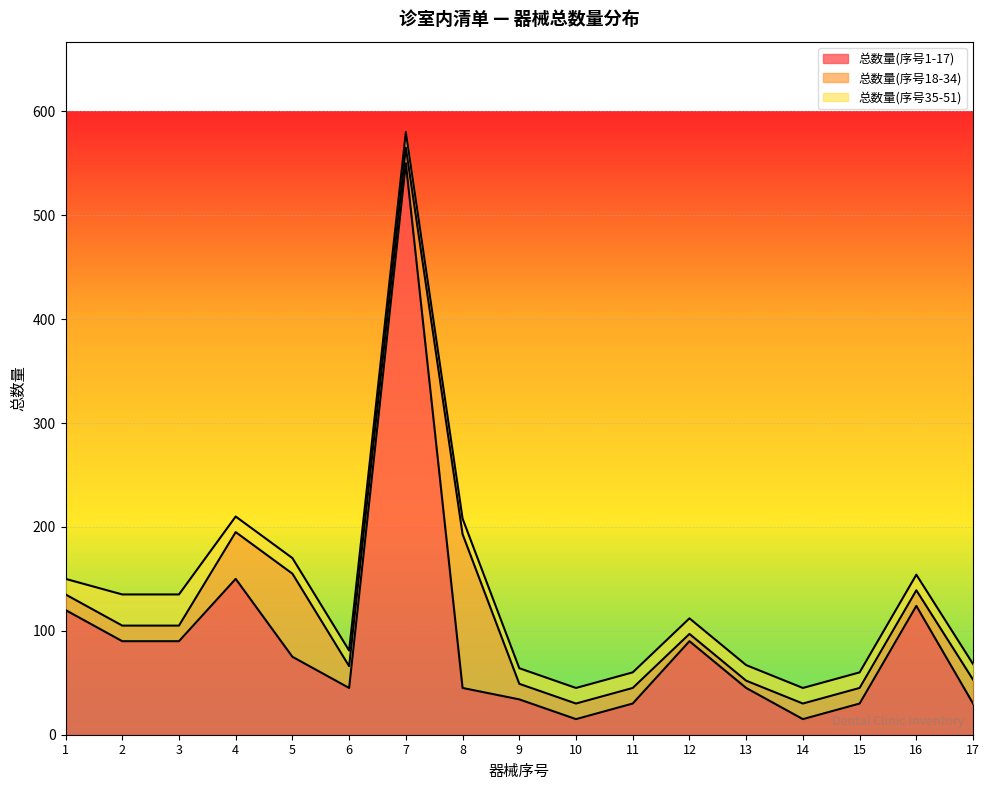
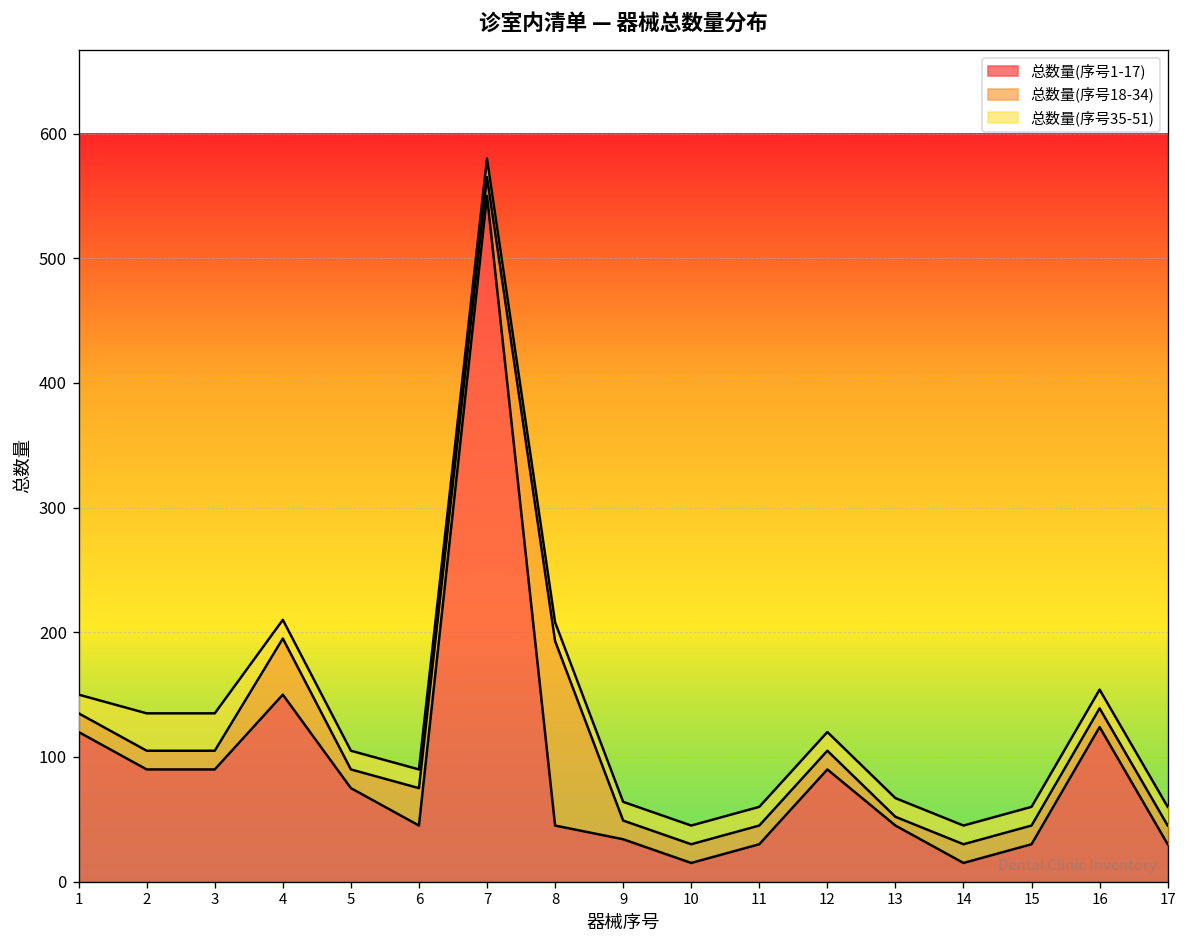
总数量(序号18-34), 5: 80 -> 15
总数量(序号18-34), 6: 21 -> 30
总数量(序号18-34), 12: 7 -> 15
总数量(序号18-34), 17: 23 -> 15
